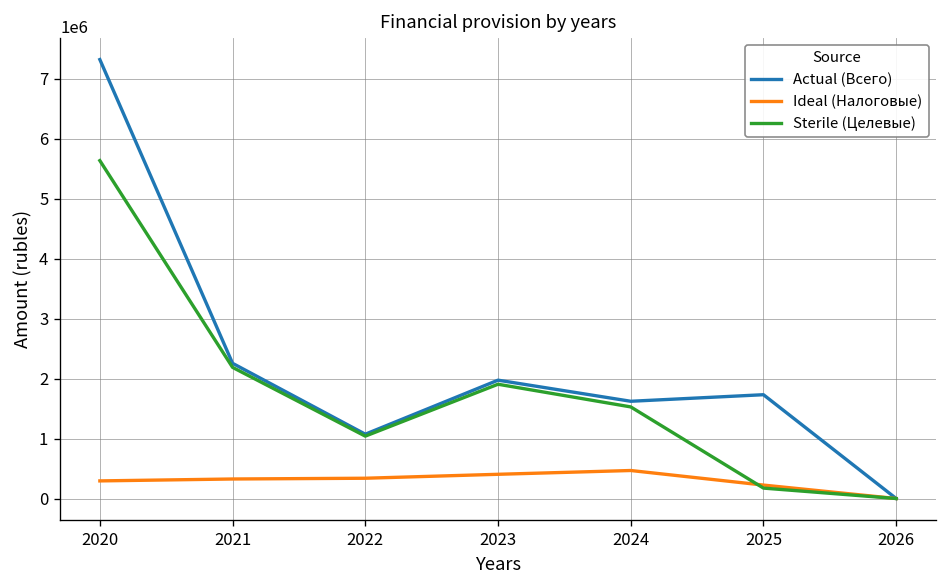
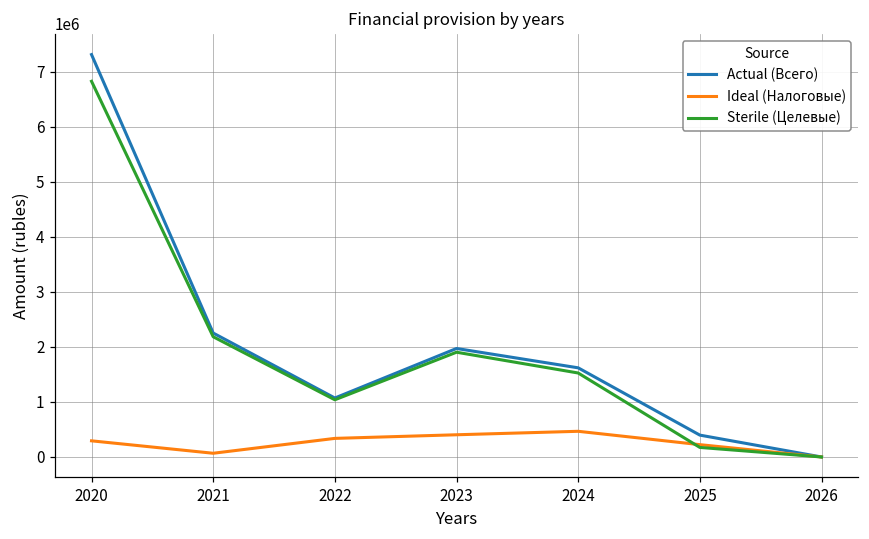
Sterile (Целевые), 2020: 5600000 -> 6800000
Ideal (Налоговые), 2021: 300000 -> 100000
Actual (Всего), 2025: 1700000 -> 400000
